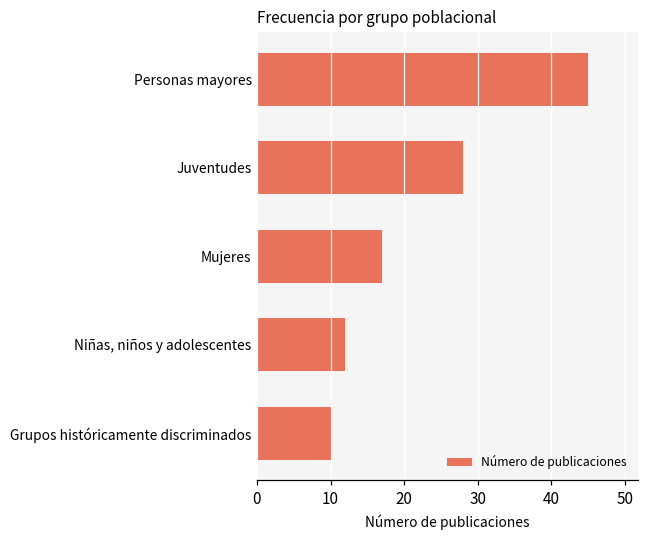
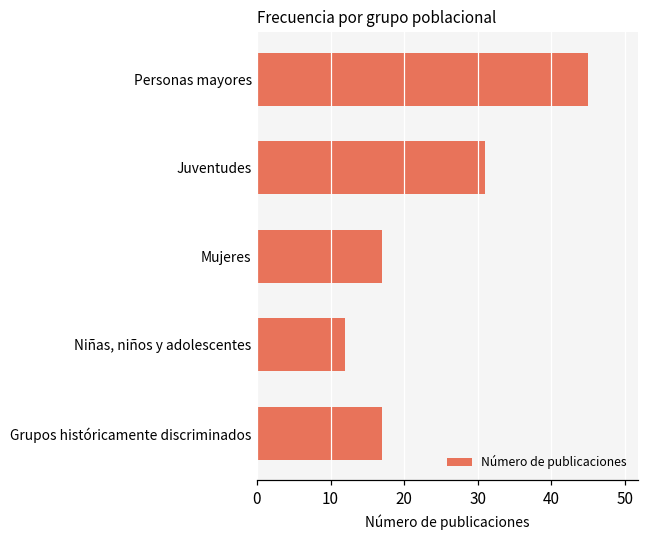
Juventudes: 28 -> 31
Grupos históricamente discriminados: 10 -> 17
